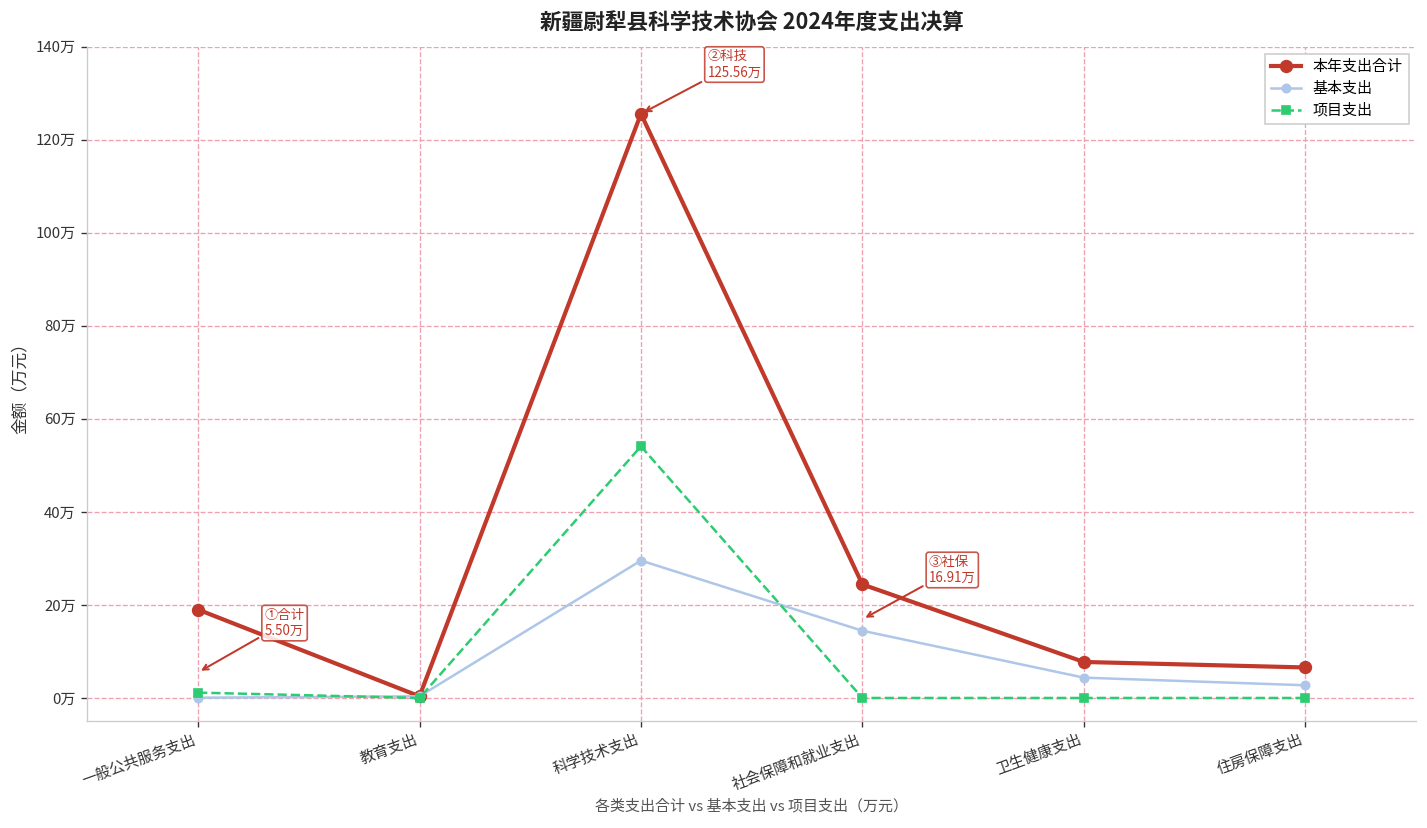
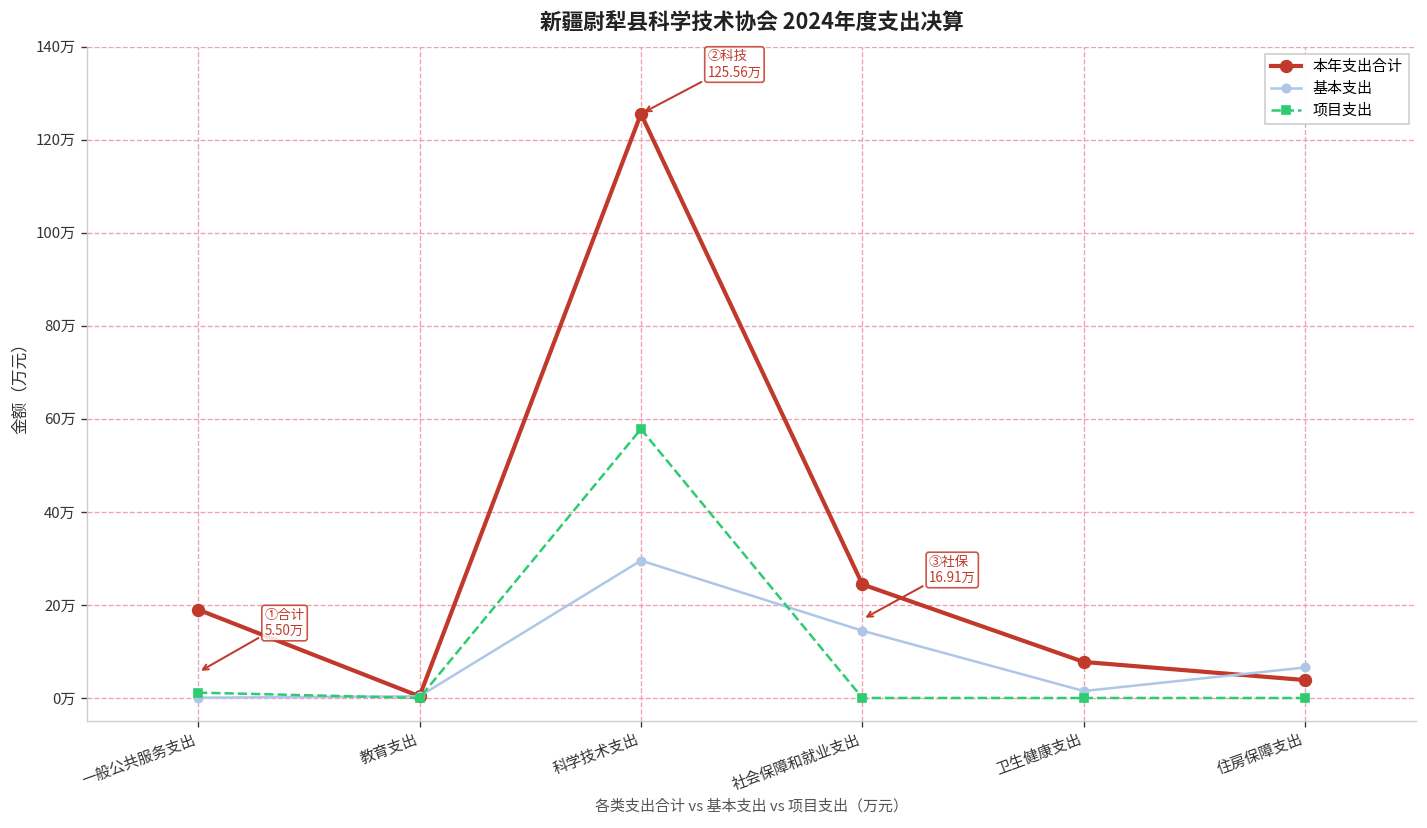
项目支出, 科学技术支出: 54万 -> 58万
基本支出, 卫生健康支出: 4万 -> 1万
本年支出合计, 住房保障支出: 7万 -> 4万
基本支出, 住房保障支出: 3万 -> 7万
